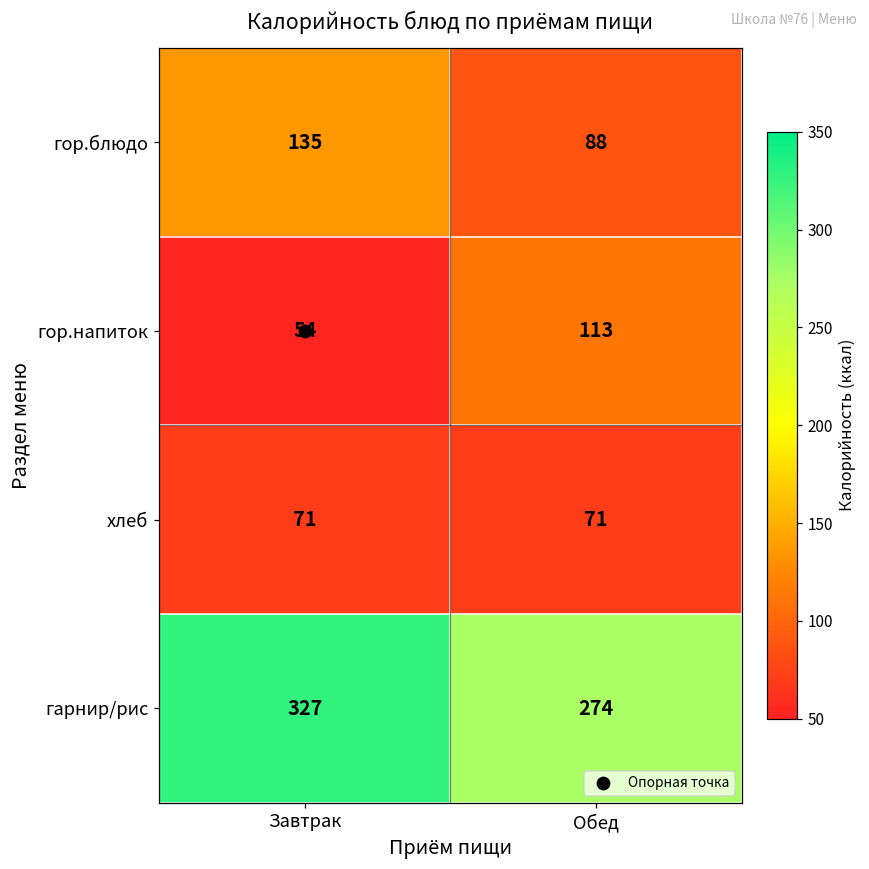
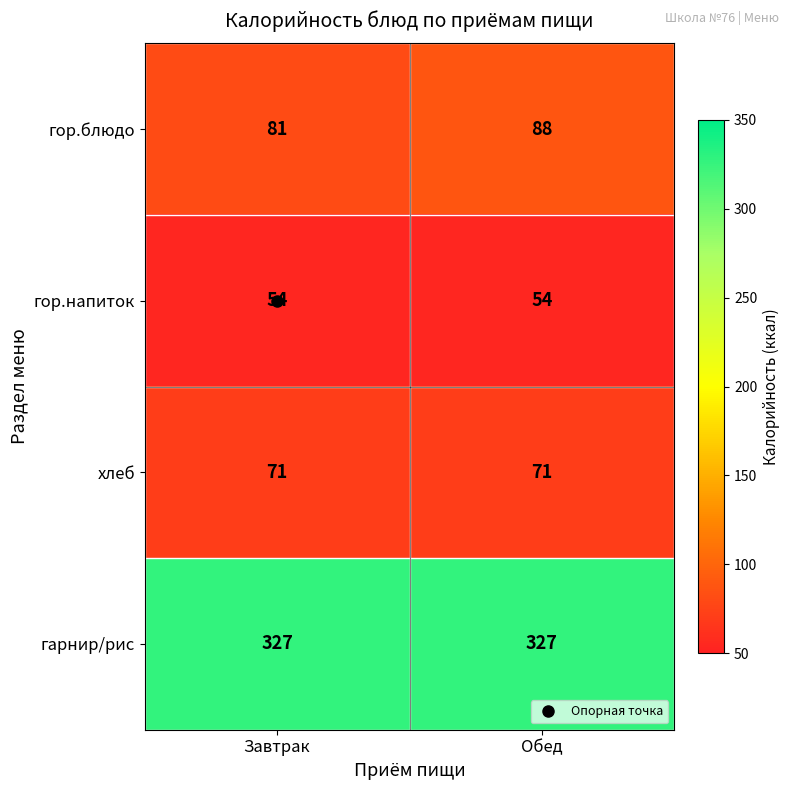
гор.блюдо, Завтрак: 135 -> 81
гор.напиток, Обед: 113 -> 54
гарнир/рис, Обед: 274 -> 327
